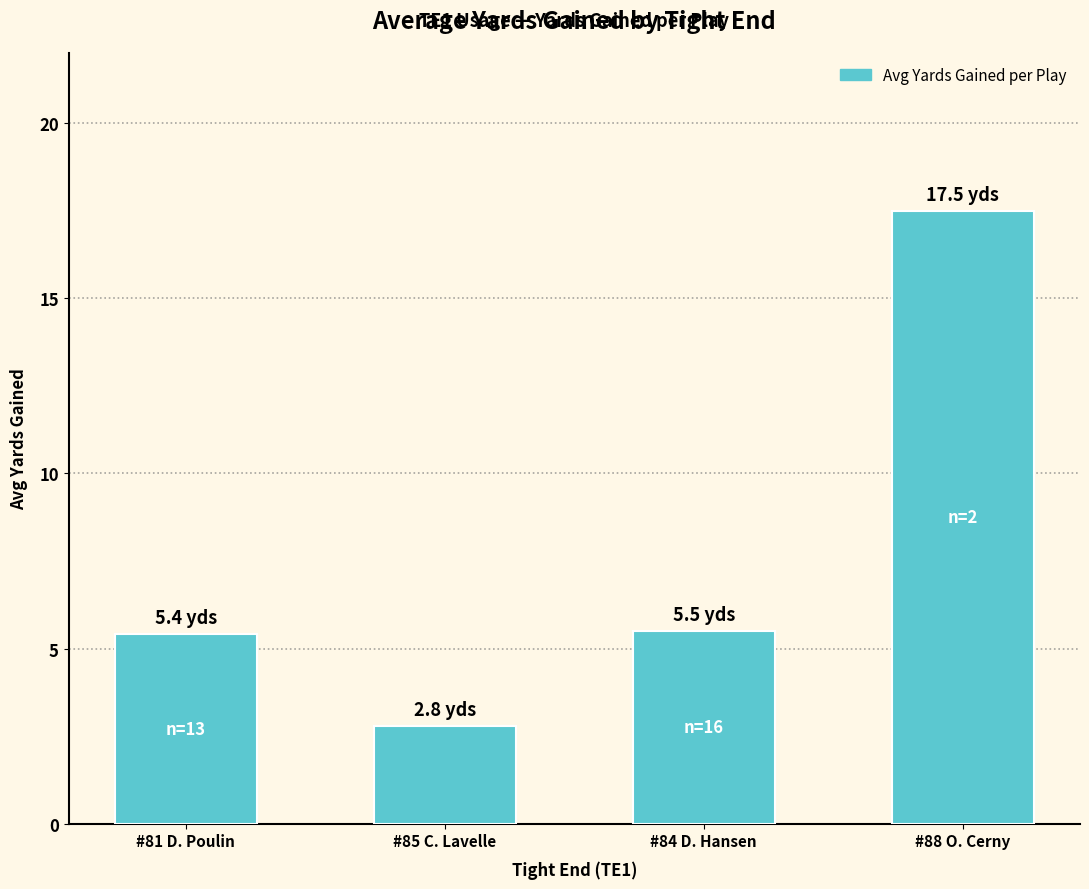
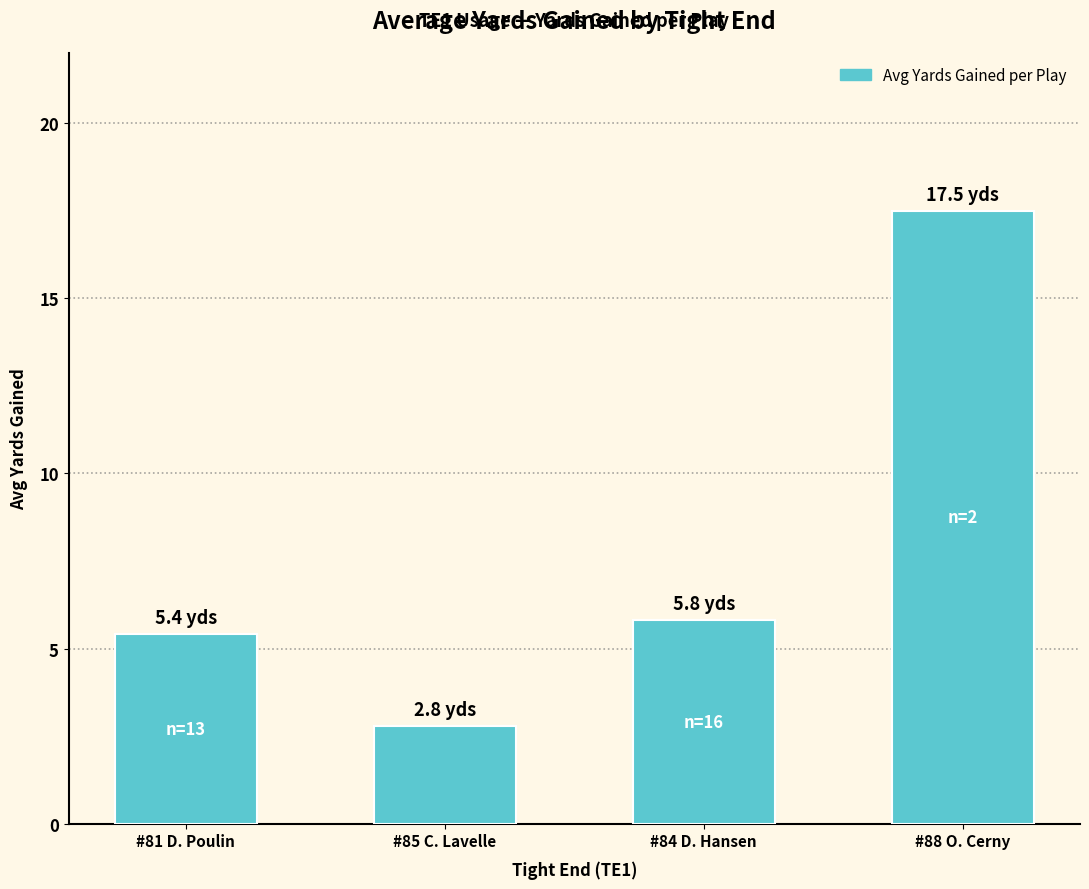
#84 D. Hansen: 5.5 -> 5.8
